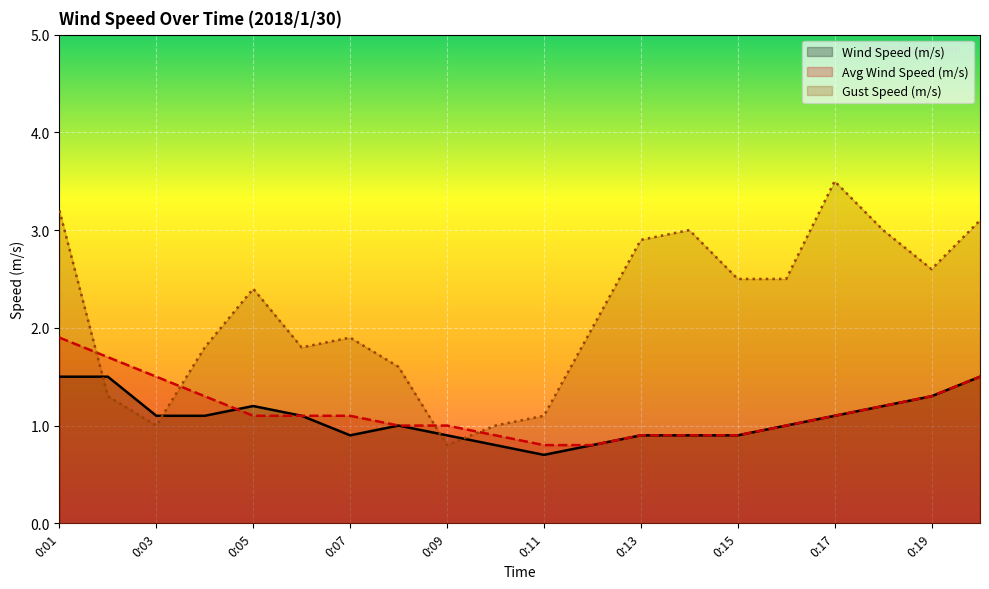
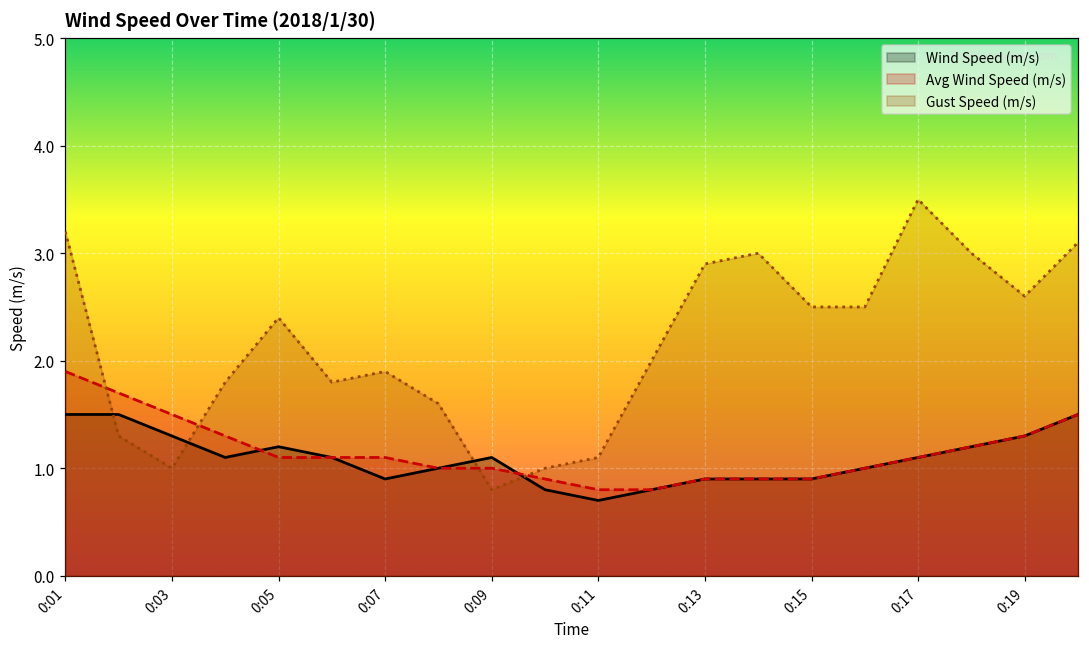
Wind Speed (m/s), 0:03: 1.1 -> 1.3
Wind Speed (m/s), 0:09: 0.9 -> 1.1
